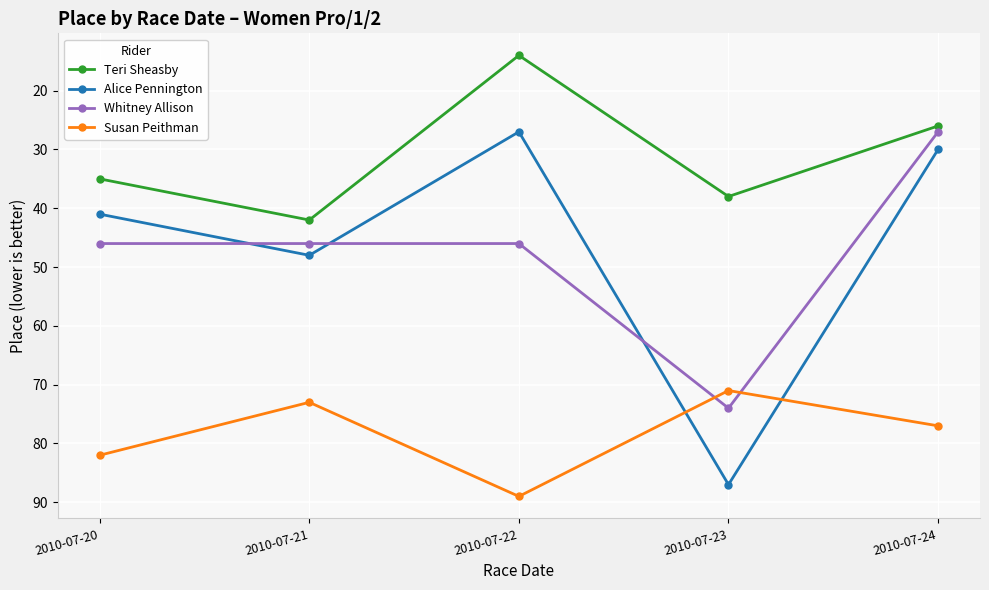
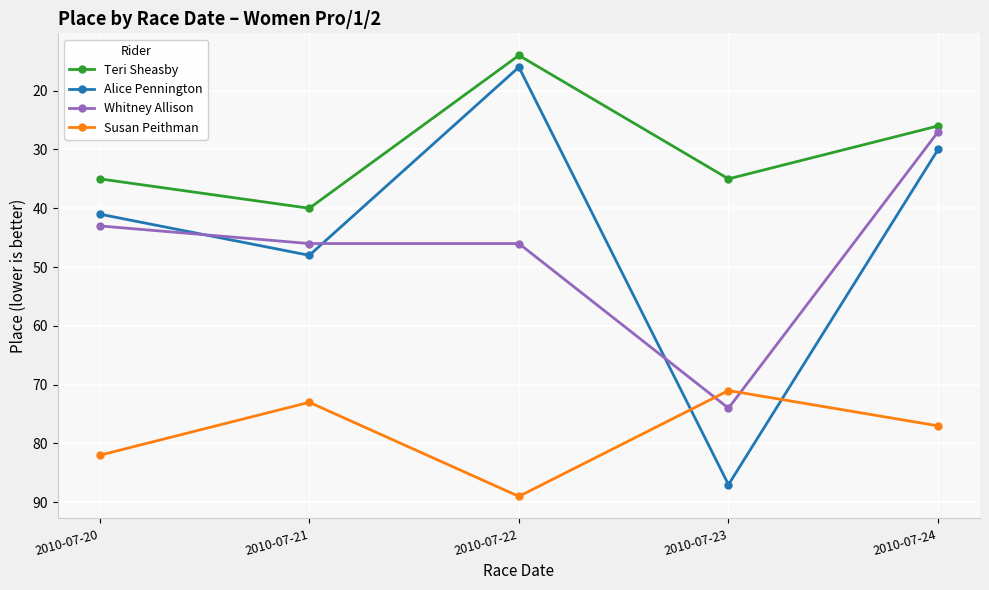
Whitney Allison, 2010-07-20: 46 -> 43
Teri Sheasby, 2010-07-21: 42 -> 40
Alice Pennington, 2010-07-22: 27 -> 16
Teri Sheasby, 2010-07-23: 38 -> 35
